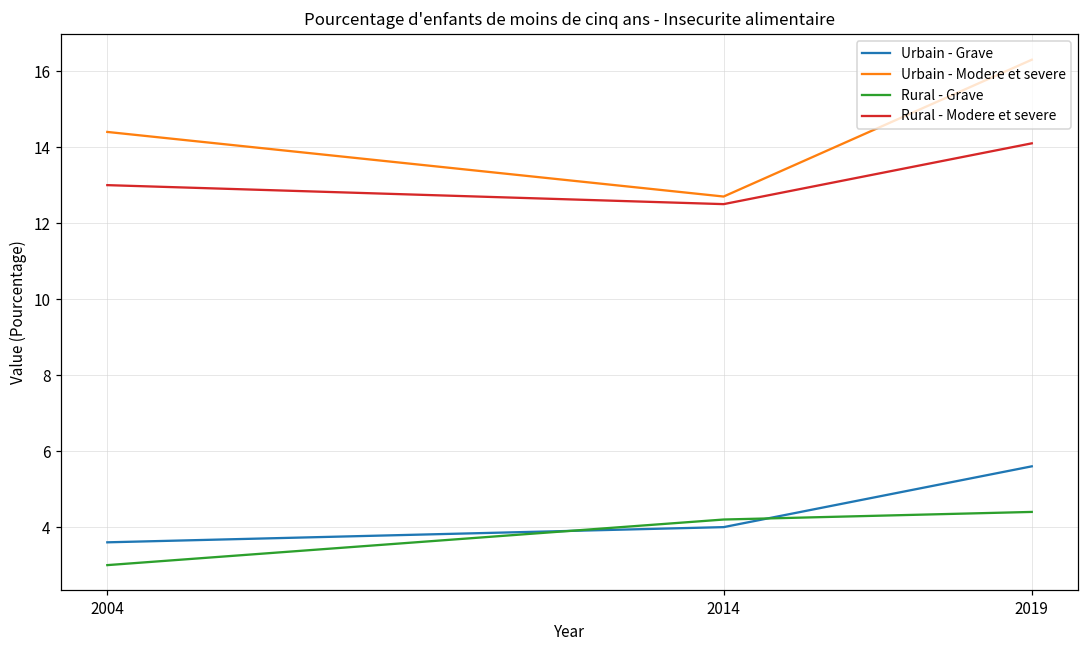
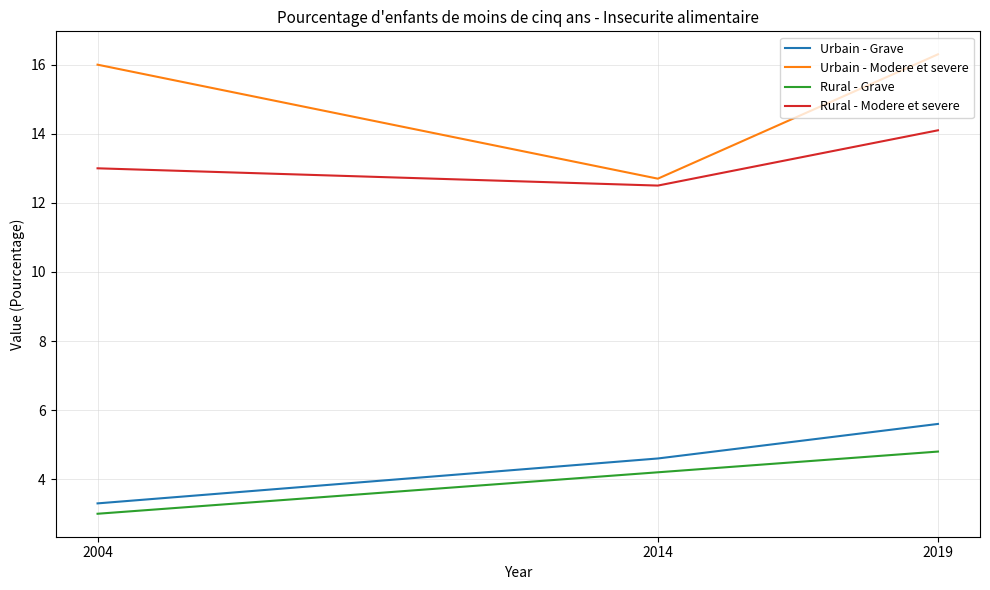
Urbain - Grave, 2004: 3.6 -> 3.3
Urbain - Modere et severe, 2004: 14.4 -> 16.0
Urbain - Grave, 2014: 4.0 -> 4.6
Rural - Grave, 2019: 4.4 -> 4.8
